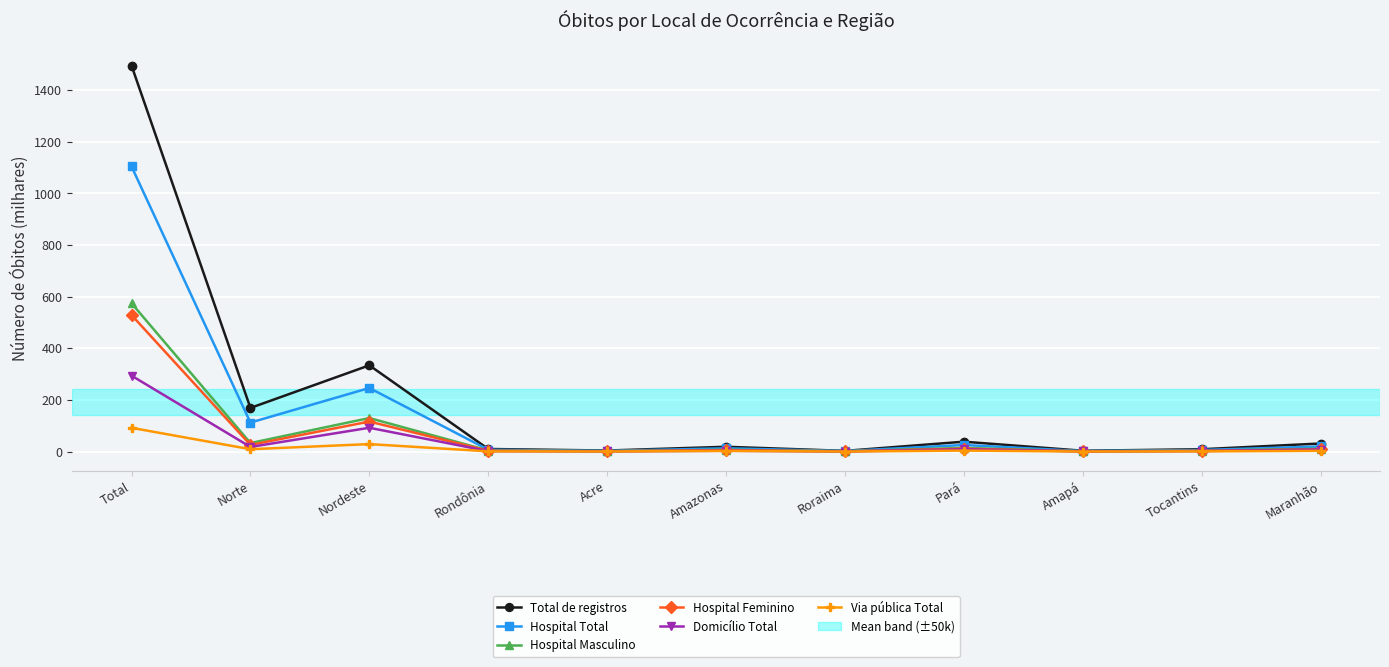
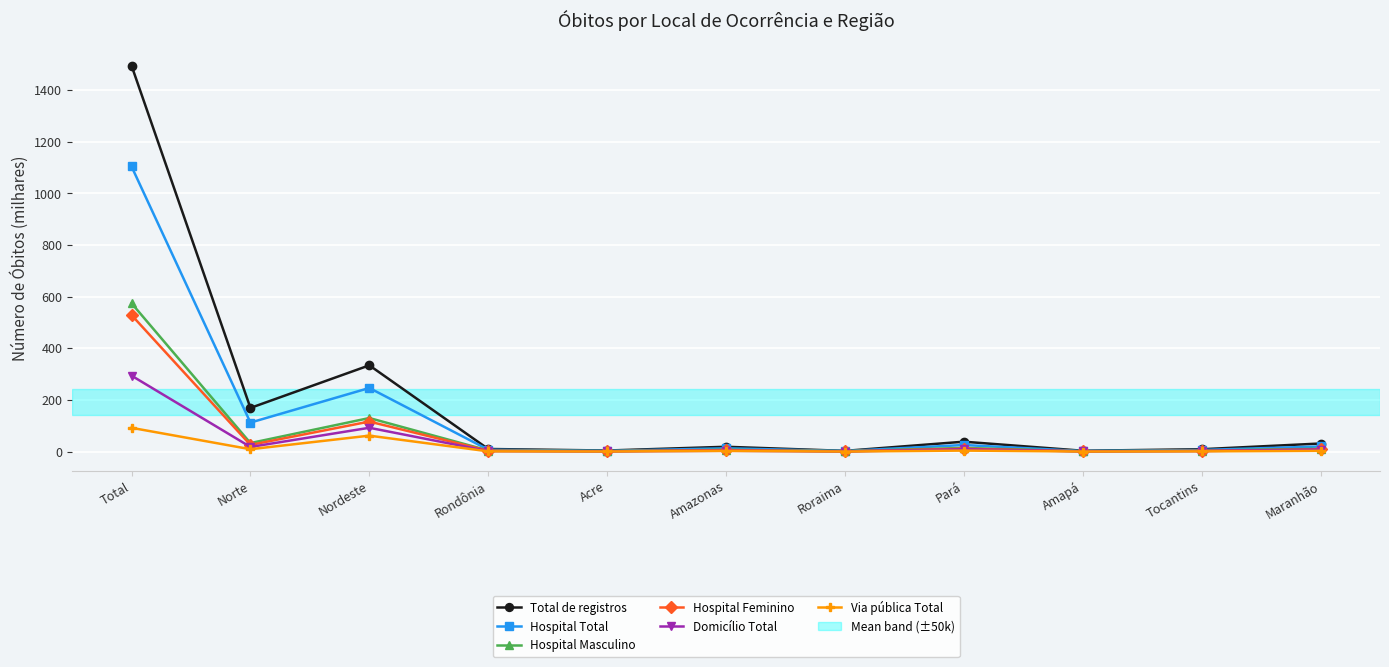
Via pública Total, Nordeste: 30 -> 60
